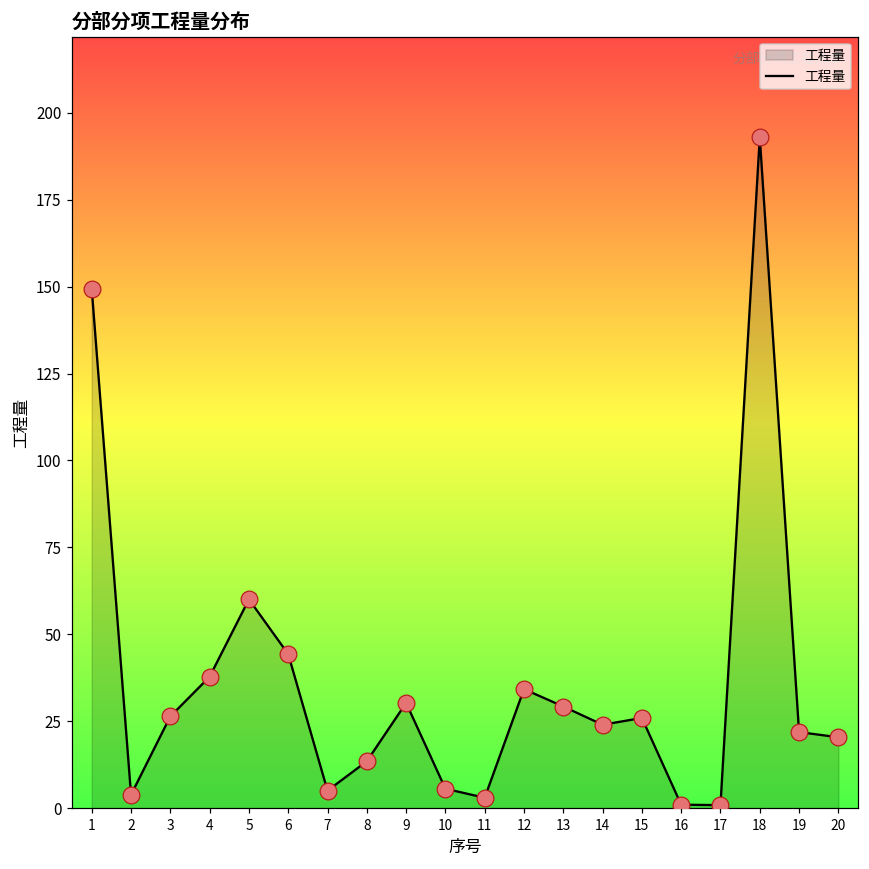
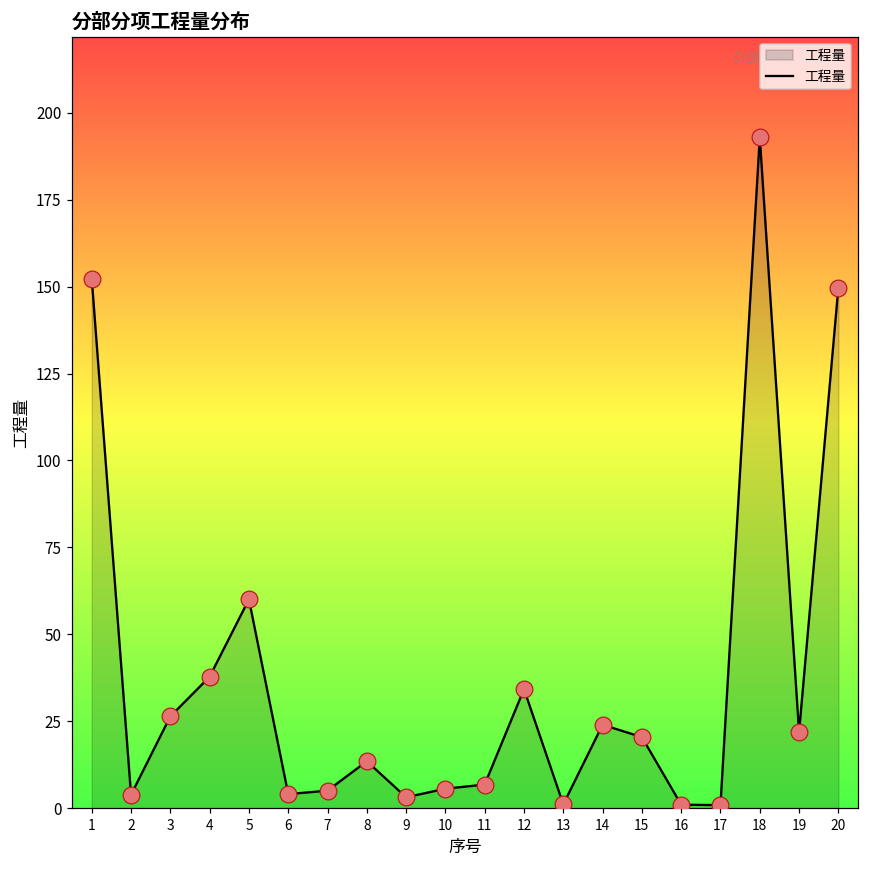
1: 149 -> 152
6: 44 -> 4
9: 30 -> 3
11: 3 -> 7
13: 29 -> 1
15: 26 -> 20
20: 20 -> 150
